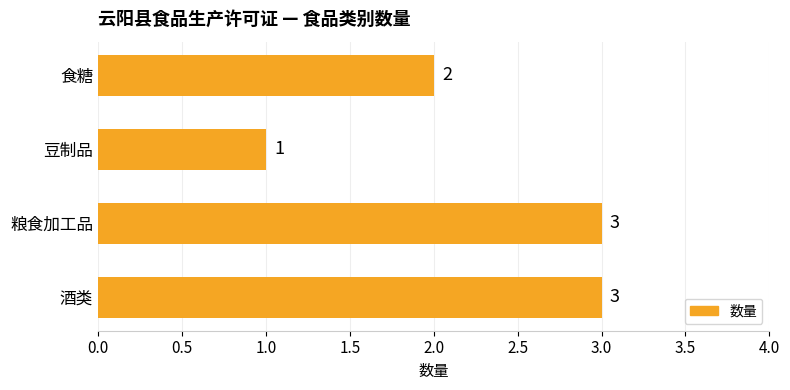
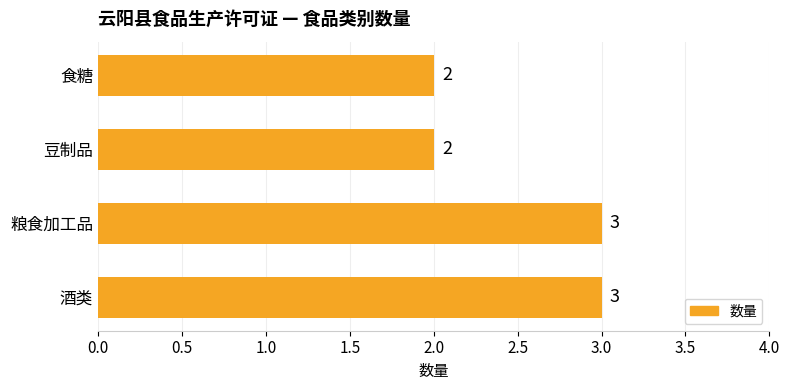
豆制品: 1 -> 2
